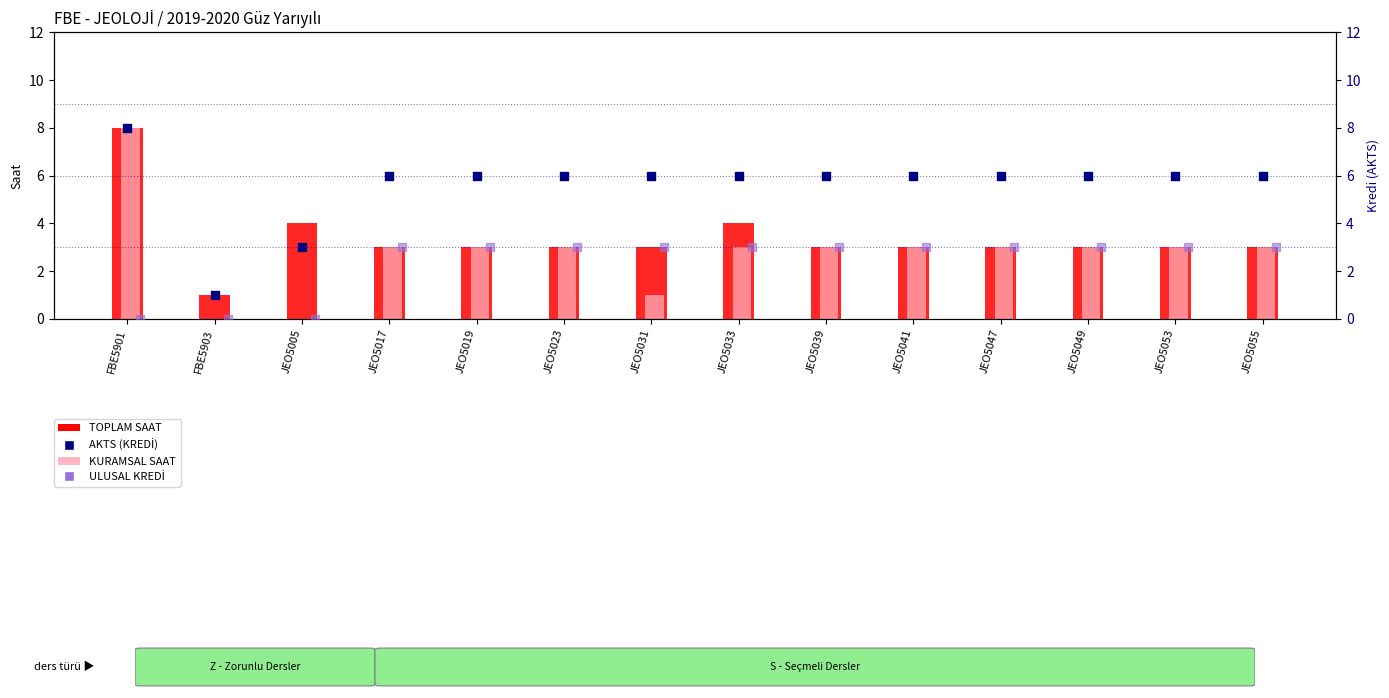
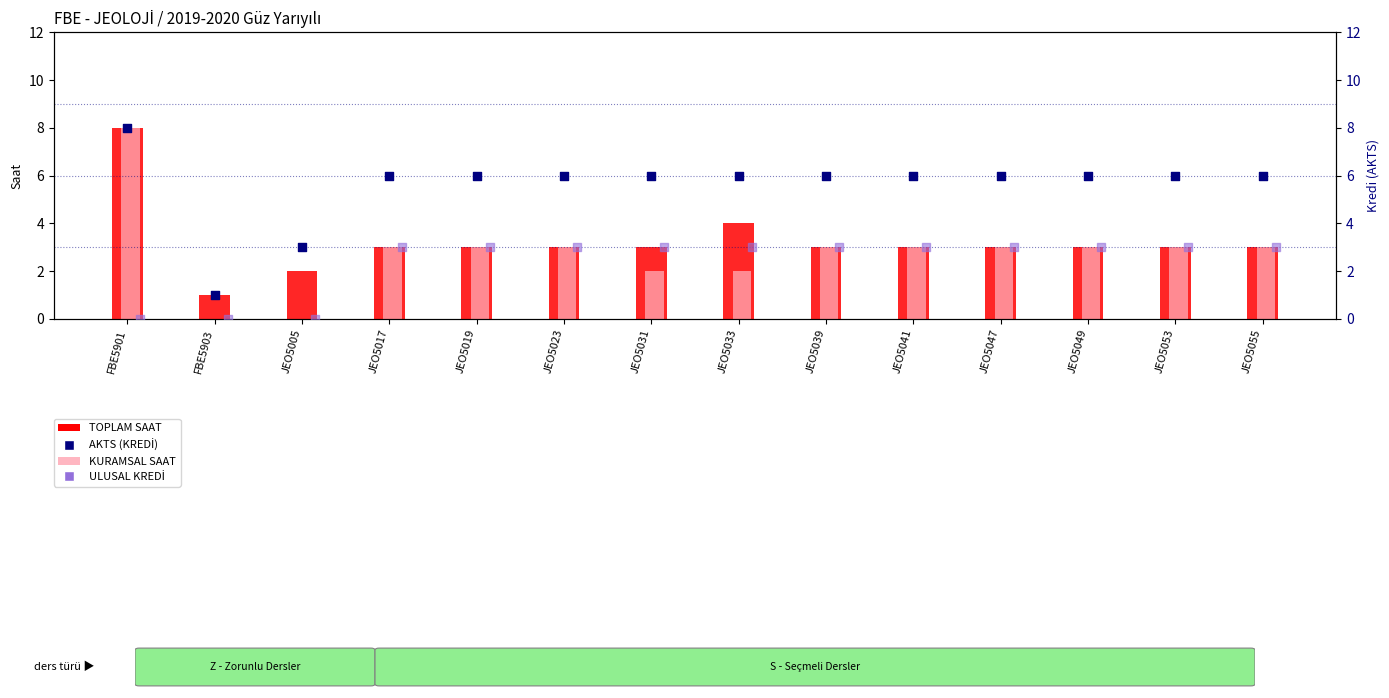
TOPLAM SAAT, JEO5005: 4 -> 2
KURAMSAL SAAT, JEO5031: 1 -> 2
KURAMSAL SAAT, JEO5033: 3 -> 2
